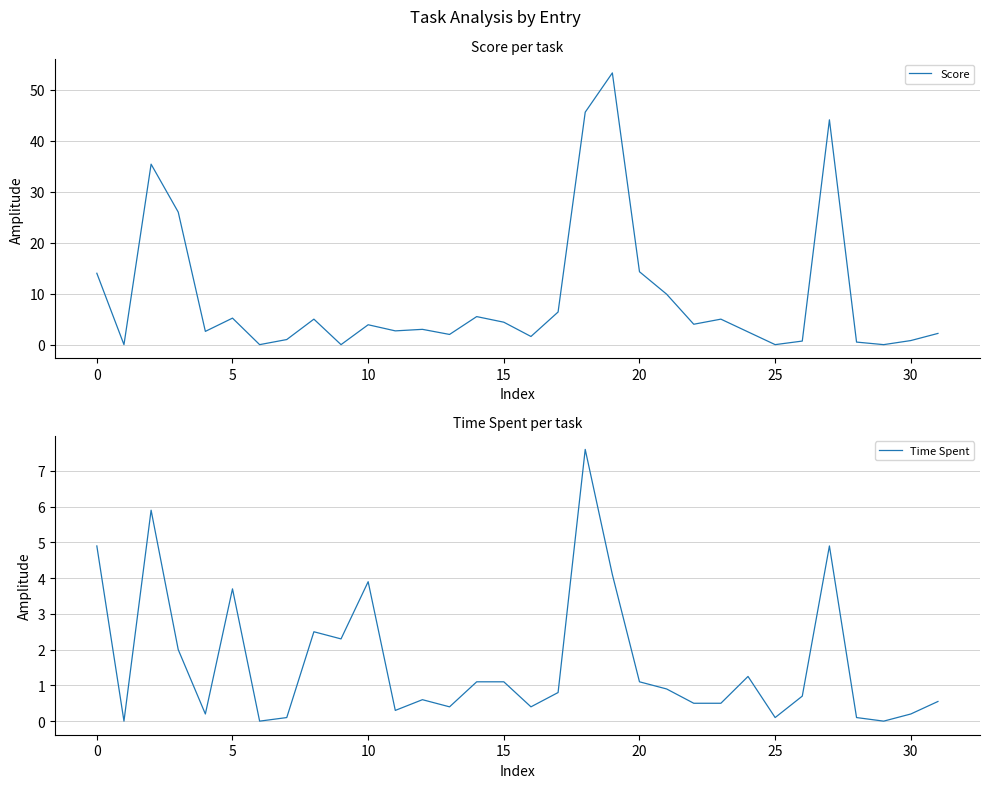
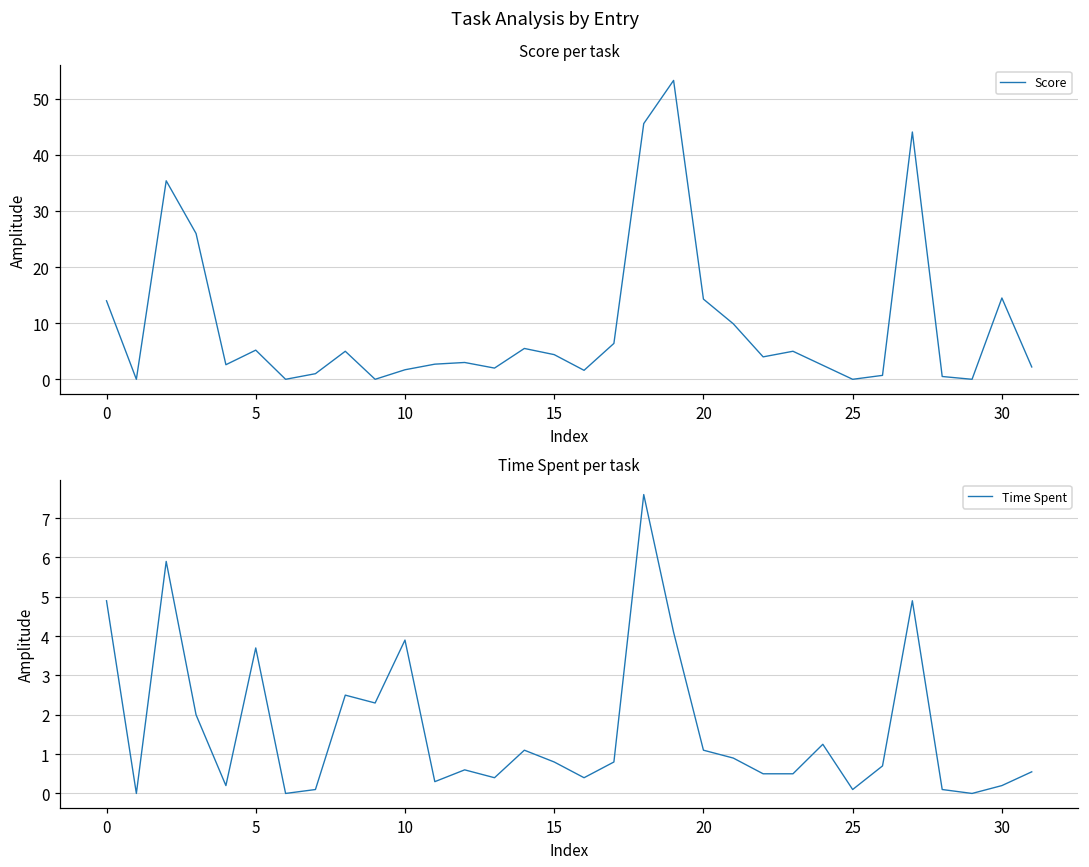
Score per task, 10: 4 -> 2
Score per task, 30: 1 -> 15
Time Spent per task, 15: 1.1 -> 0.8
